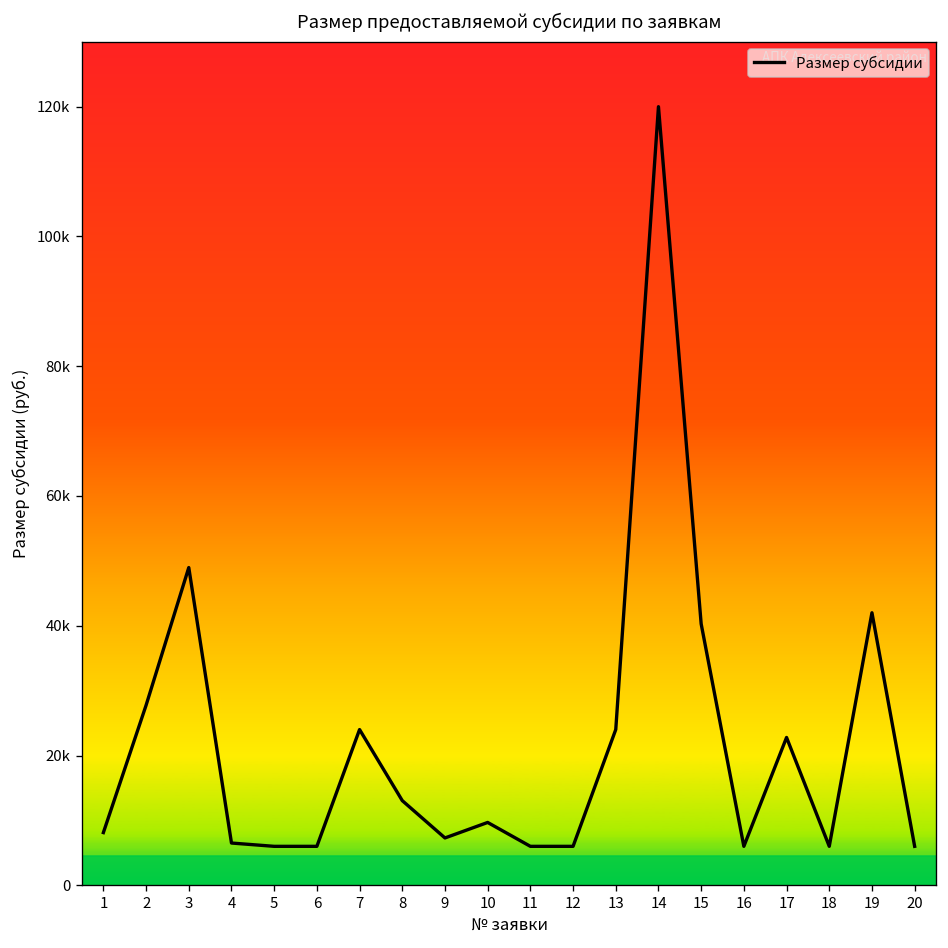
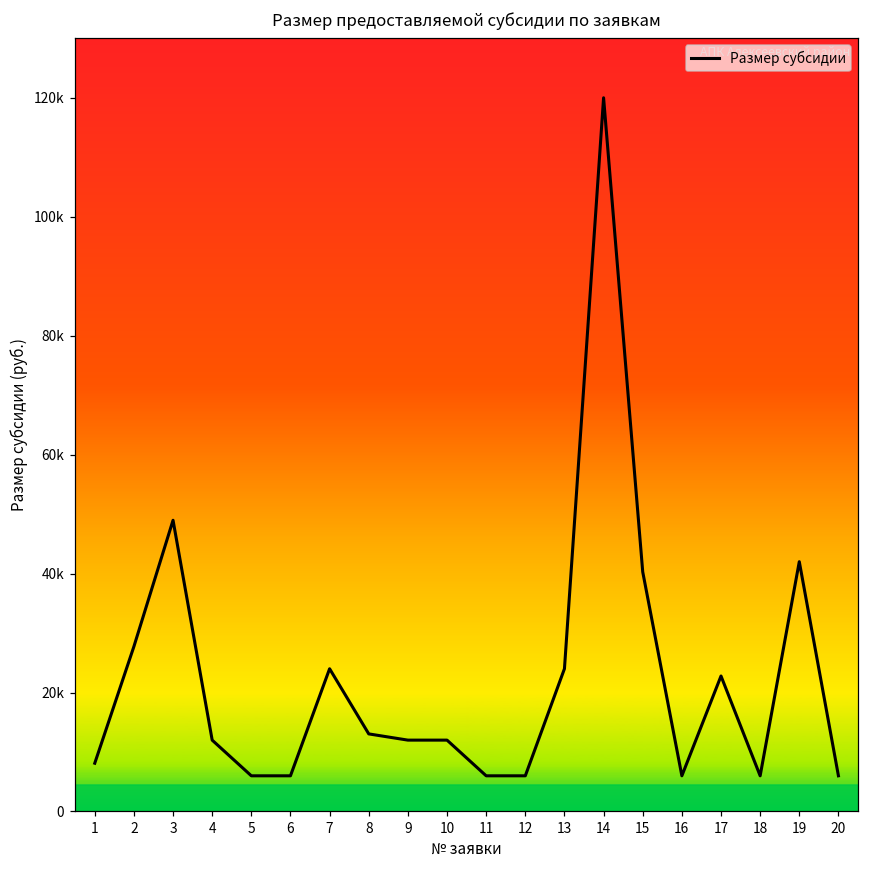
4: 7000 -> 12000
9: 7000 -> 12000
10: 10000 -> 12000
